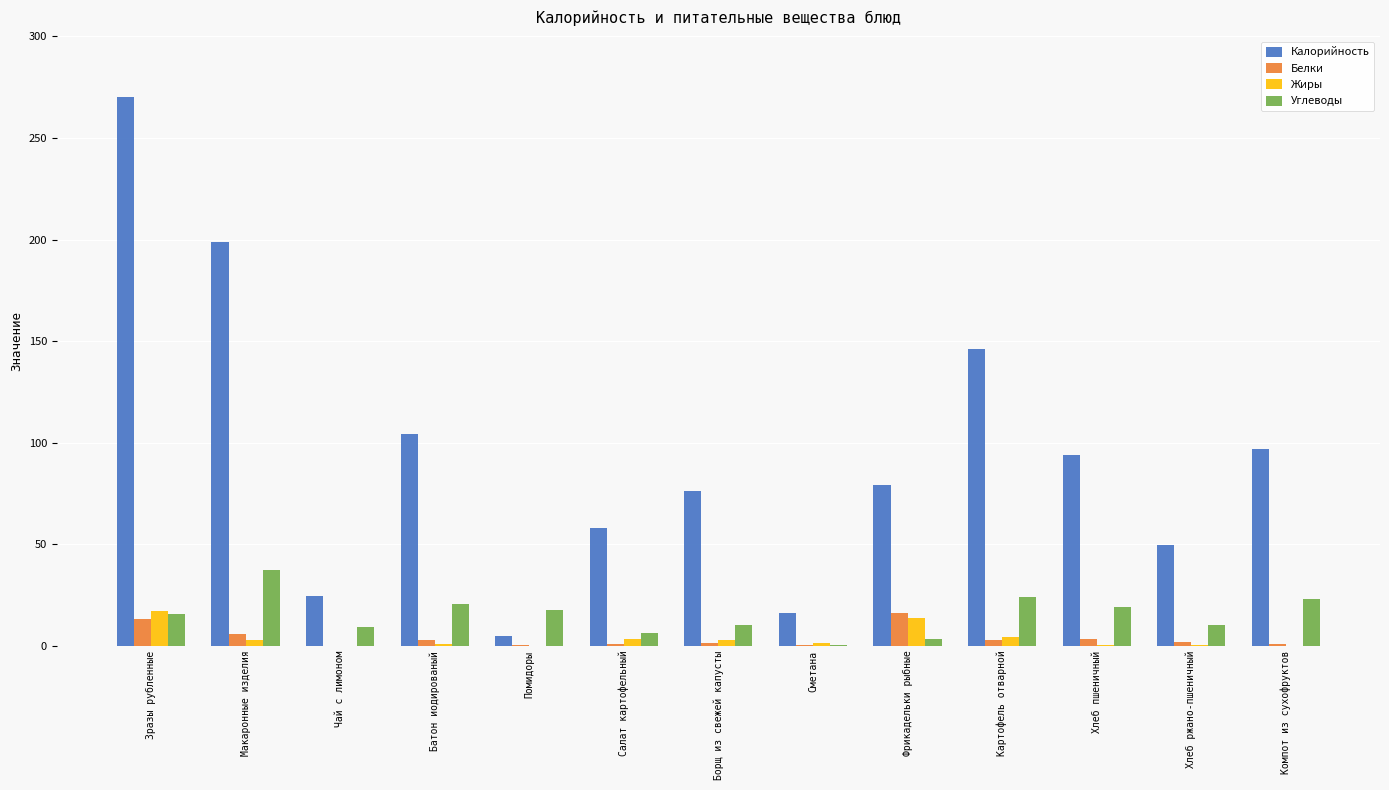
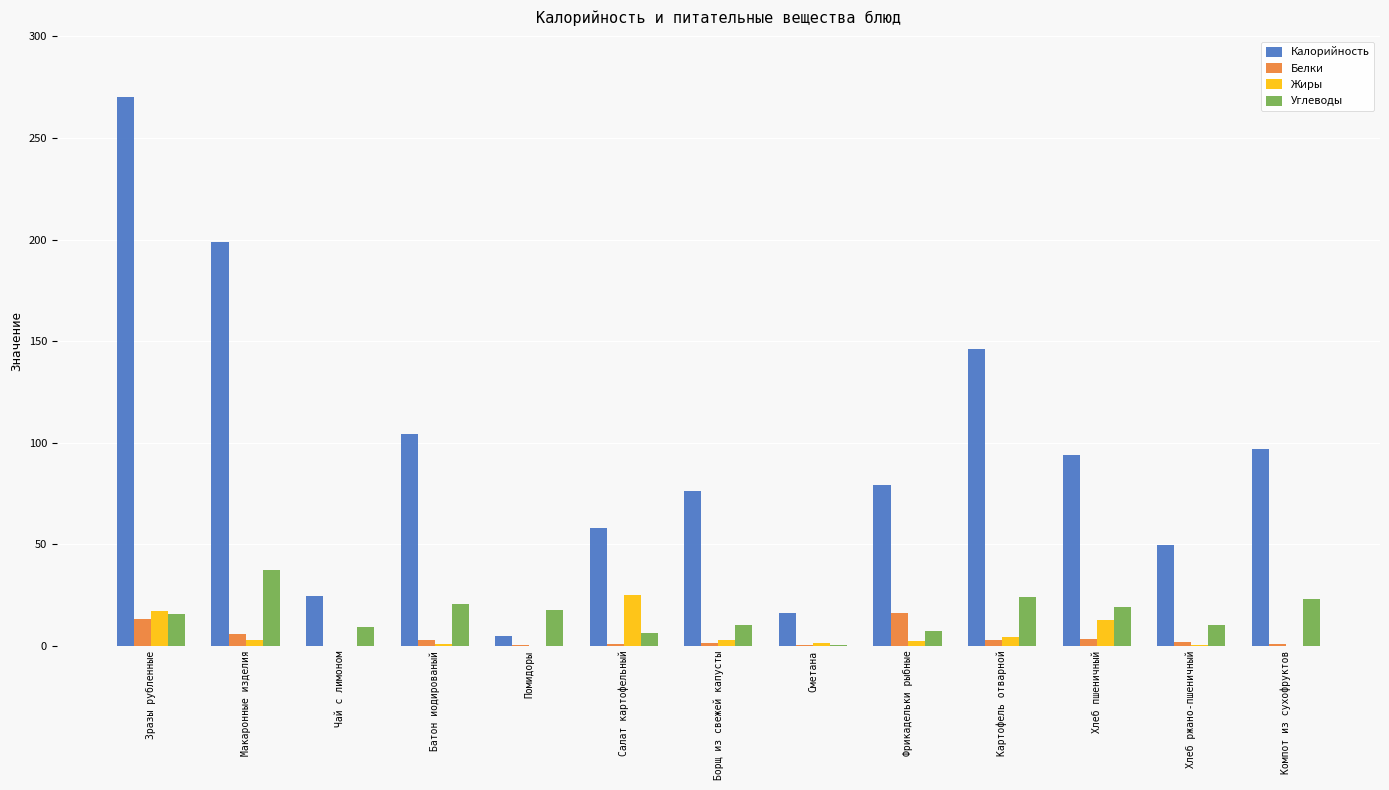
Жиры, Салат картофельный: 3 -> 25
Жиры, Фрикадельки рыбные: 14 -> 3
Углеводы, Фрикадельки рыбные: 3 -> 7
Жиры, Хлеб пшеничный: 0 -> 13
